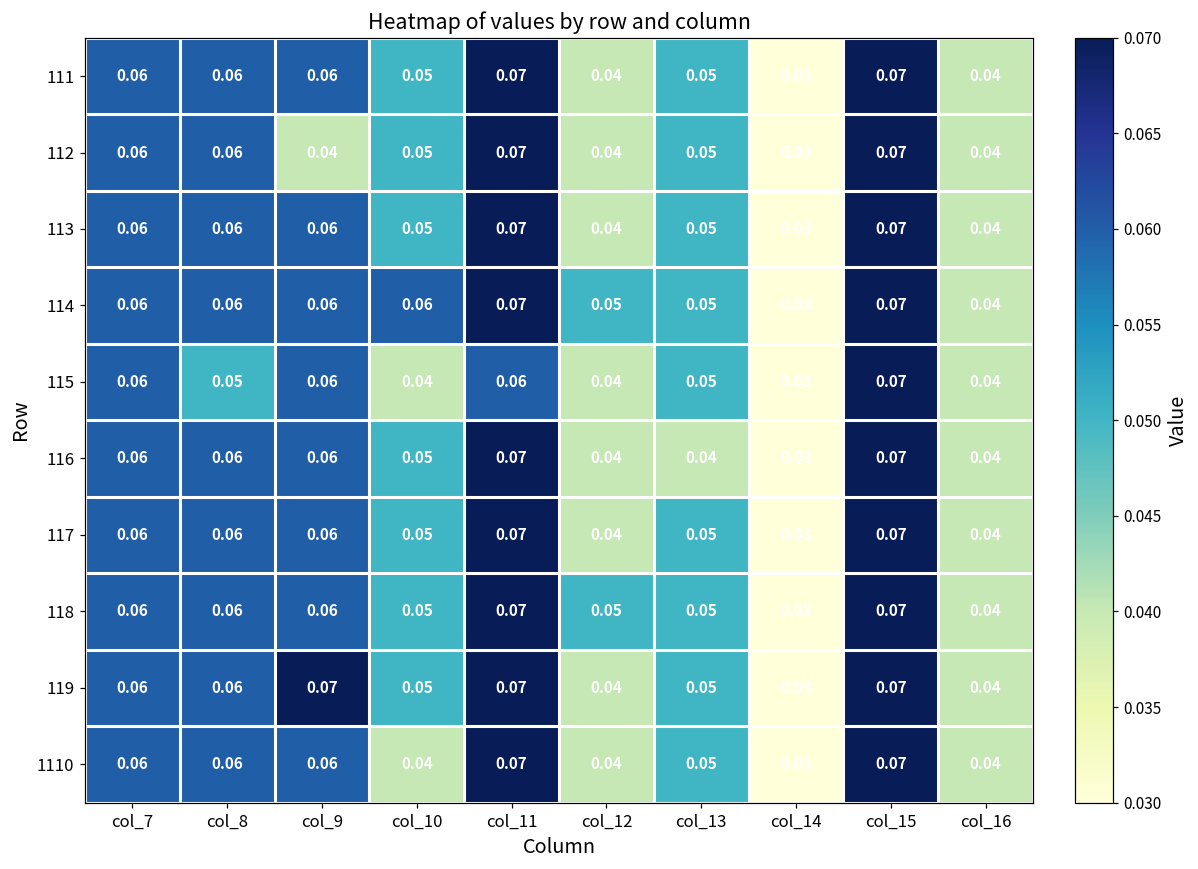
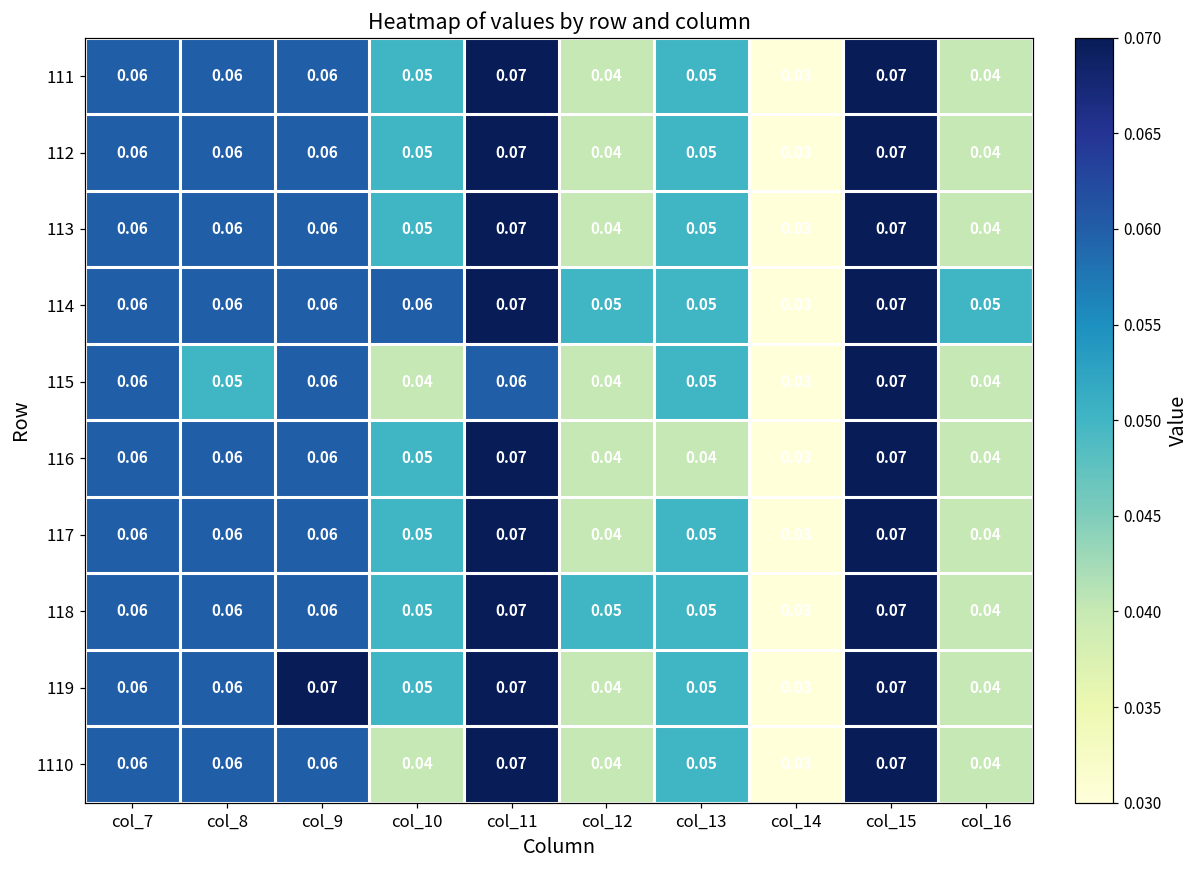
112, col_9: 0.04 -> 0.06
114, col_16: 0.04 -> 0.05
